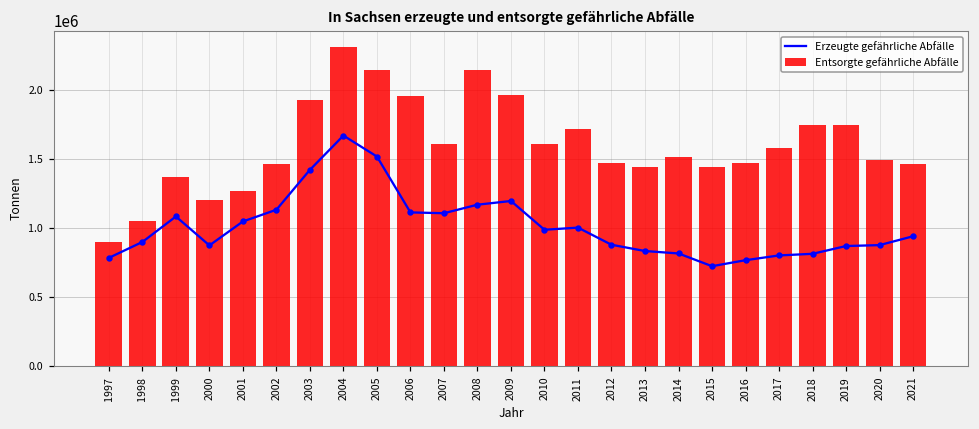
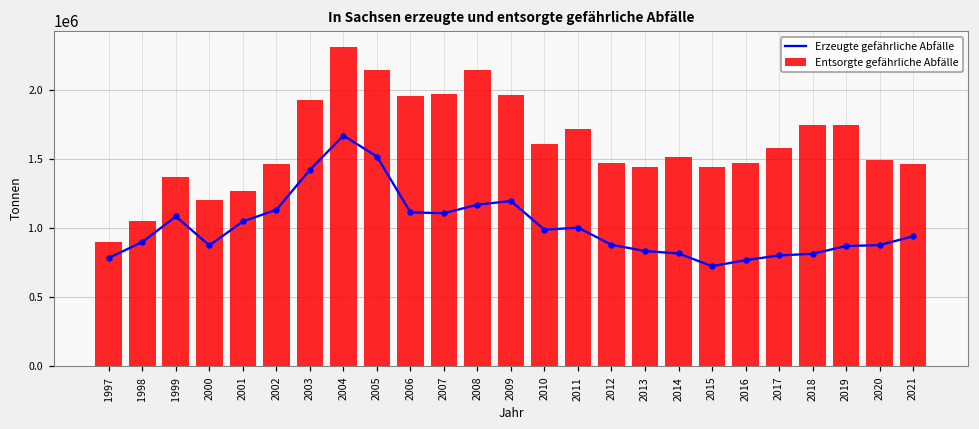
Entsorgte gefährliche Abfälle, 2007: 1610000 -> 1970000
